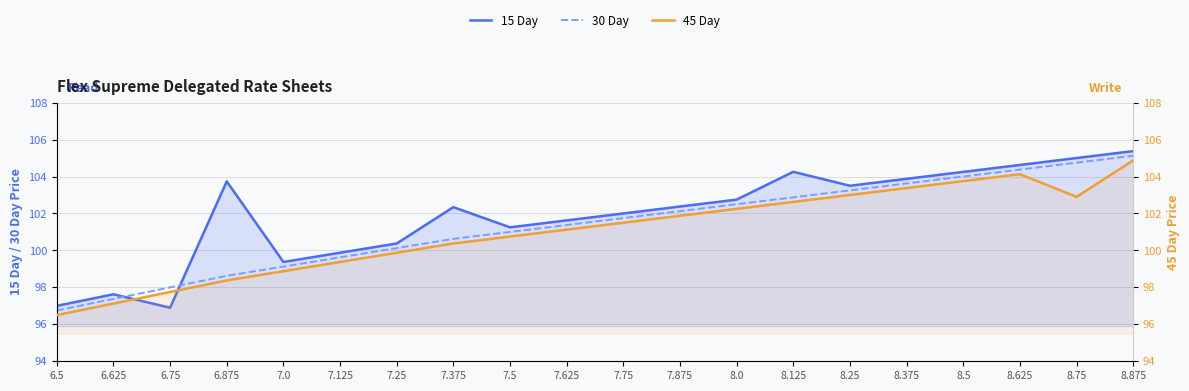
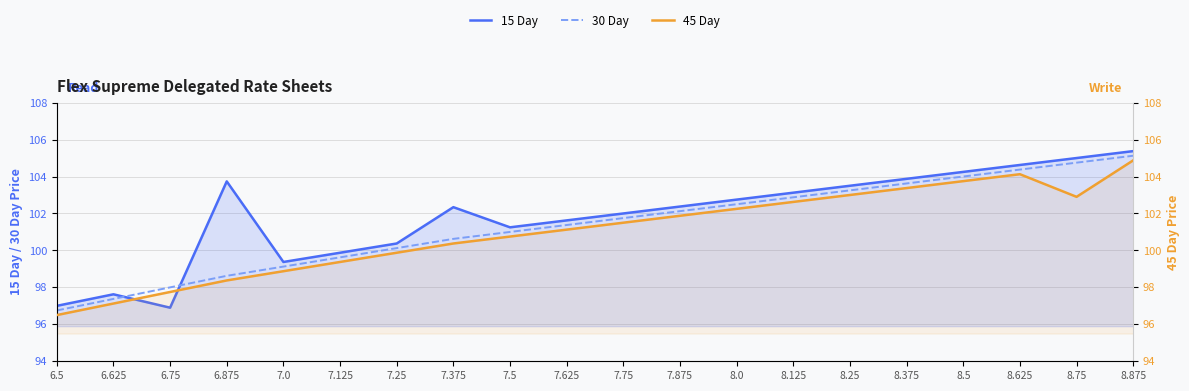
15 Day, 8.125: 104.3 -> 103.1
